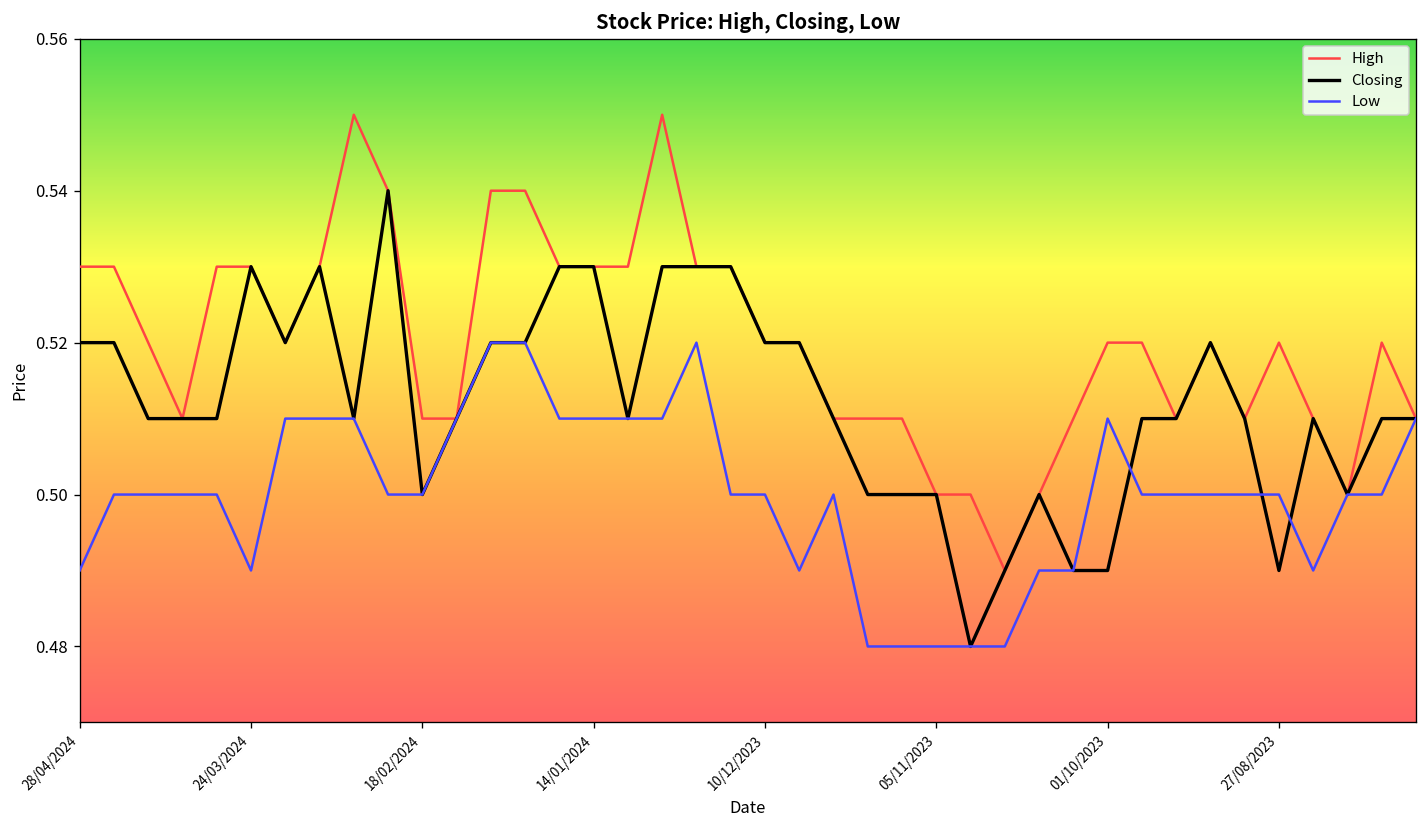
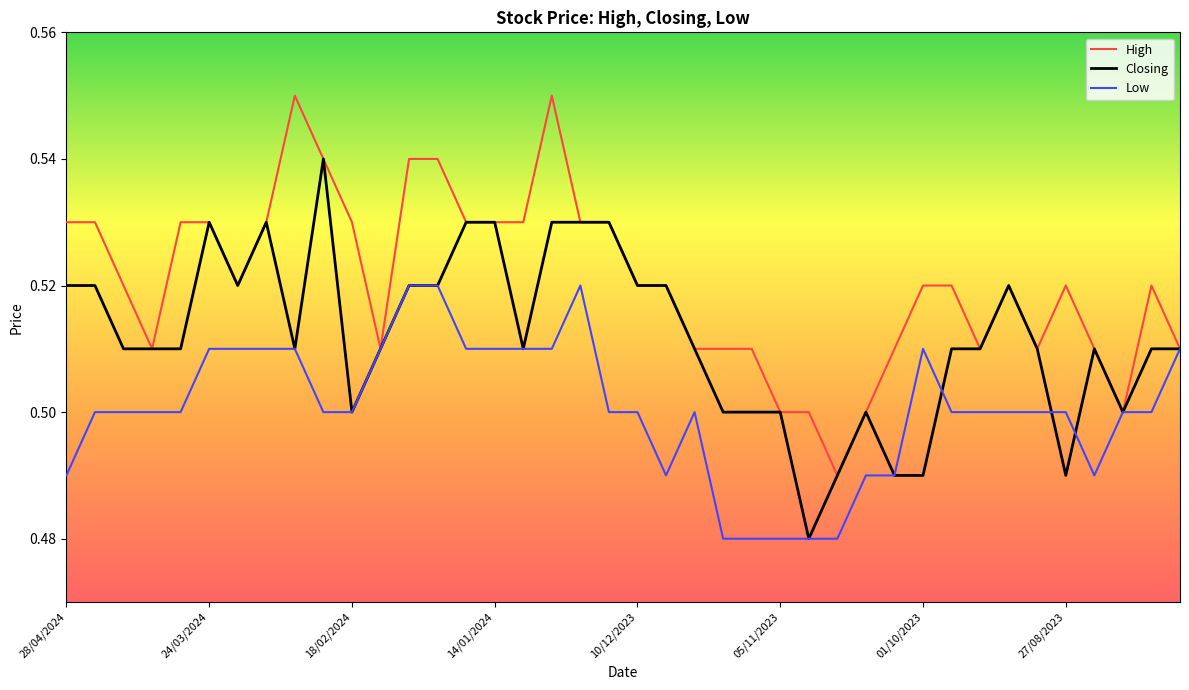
Low, 24/03/2024: 0.49 -> 0.51
High, 18/02/2024: 0.51 -> 0.53
